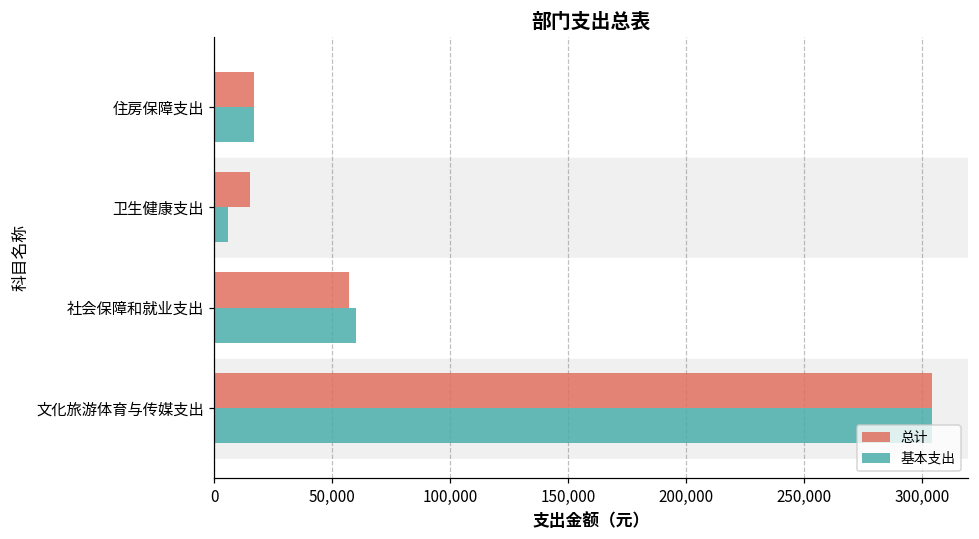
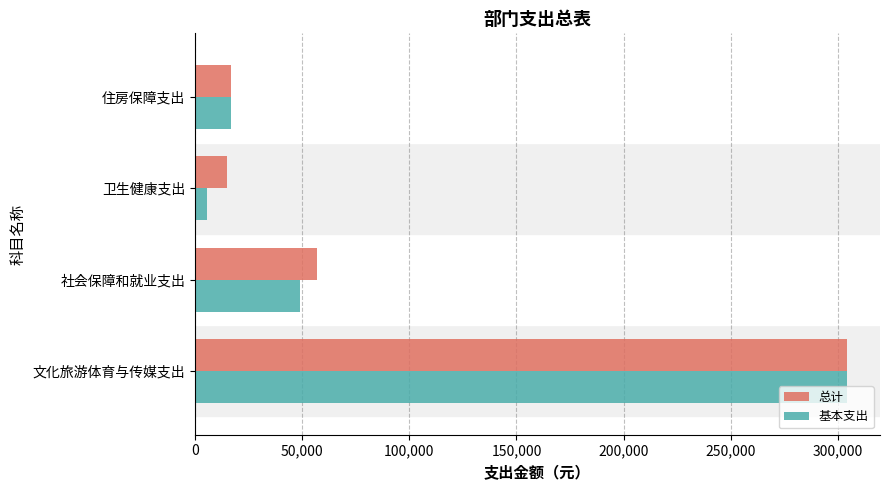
基本支出, 社会保障和就业支出: 60,000 -> 49,000
